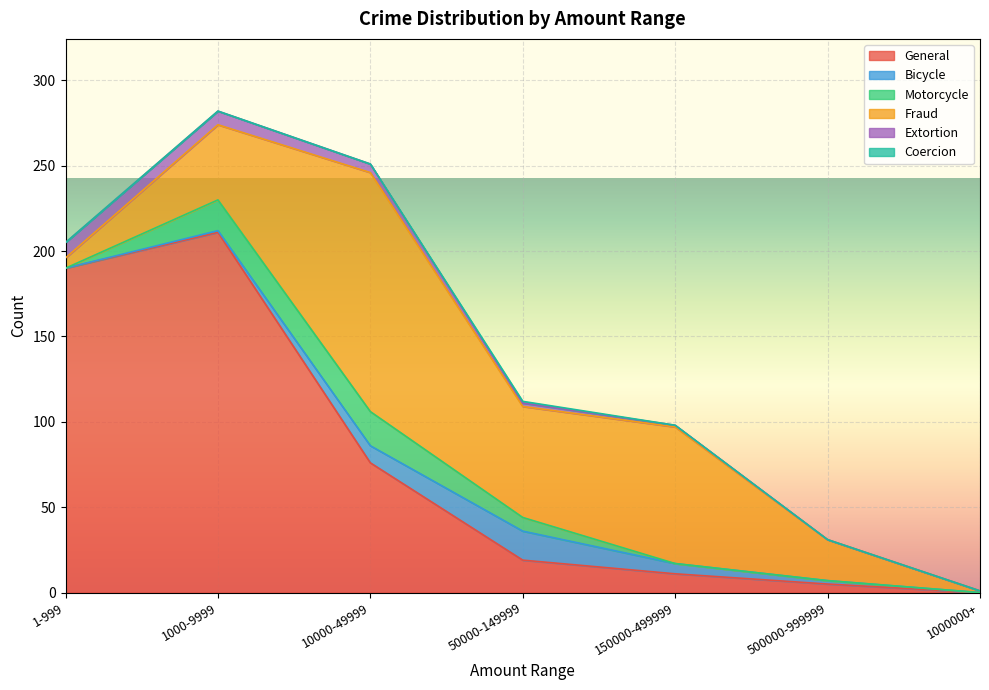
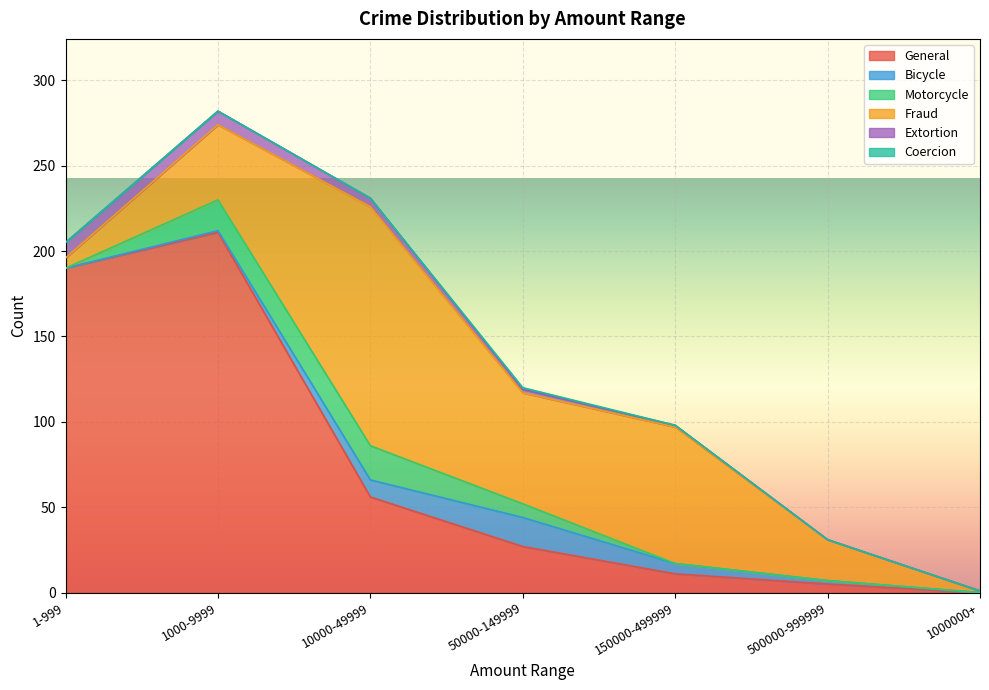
General, 10000-49999: 76 -> 56
General, 50000-149999: 19 -> 27
